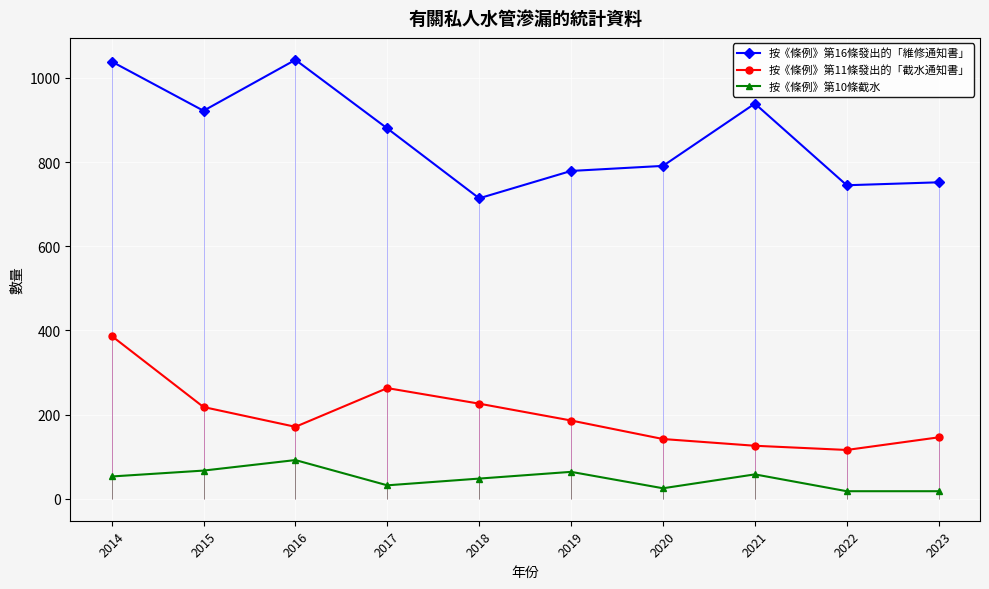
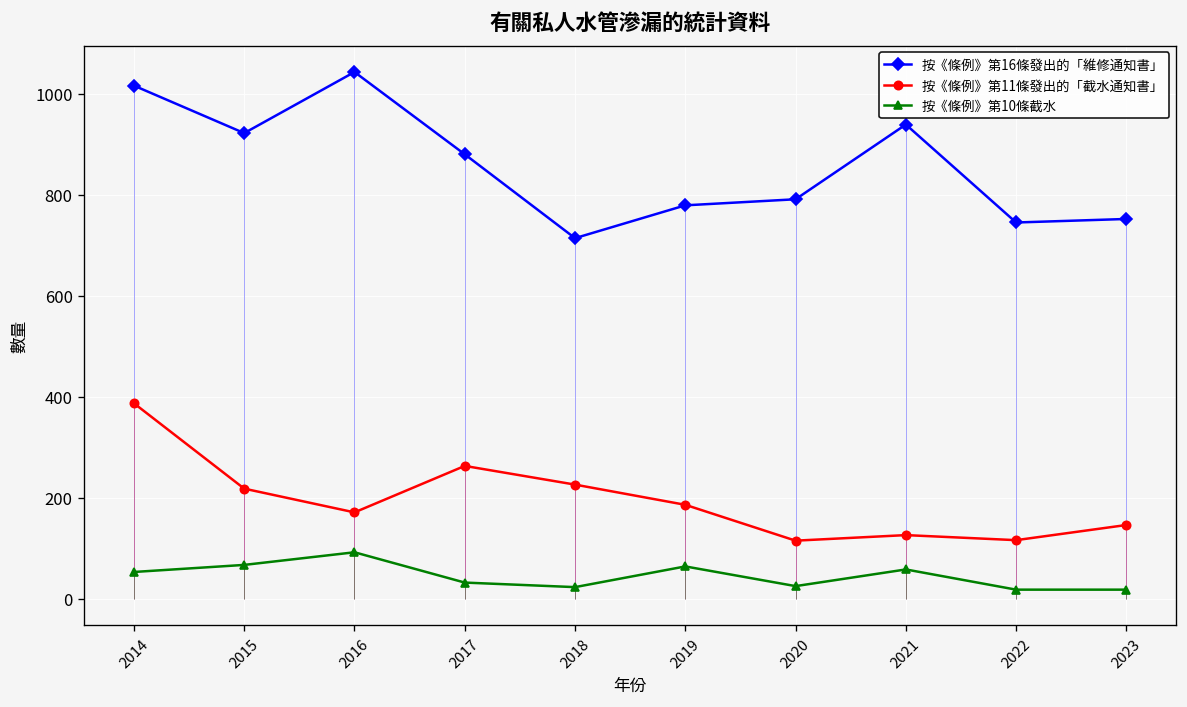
按《條例》第16條發出的「維修通知書」, 2014: 1040 -> 1020
按《條例》第10條截水, 2018: 50 -> 20
按《條例》第11條發出的「截水通知書」, 2020: 140 -> 120
